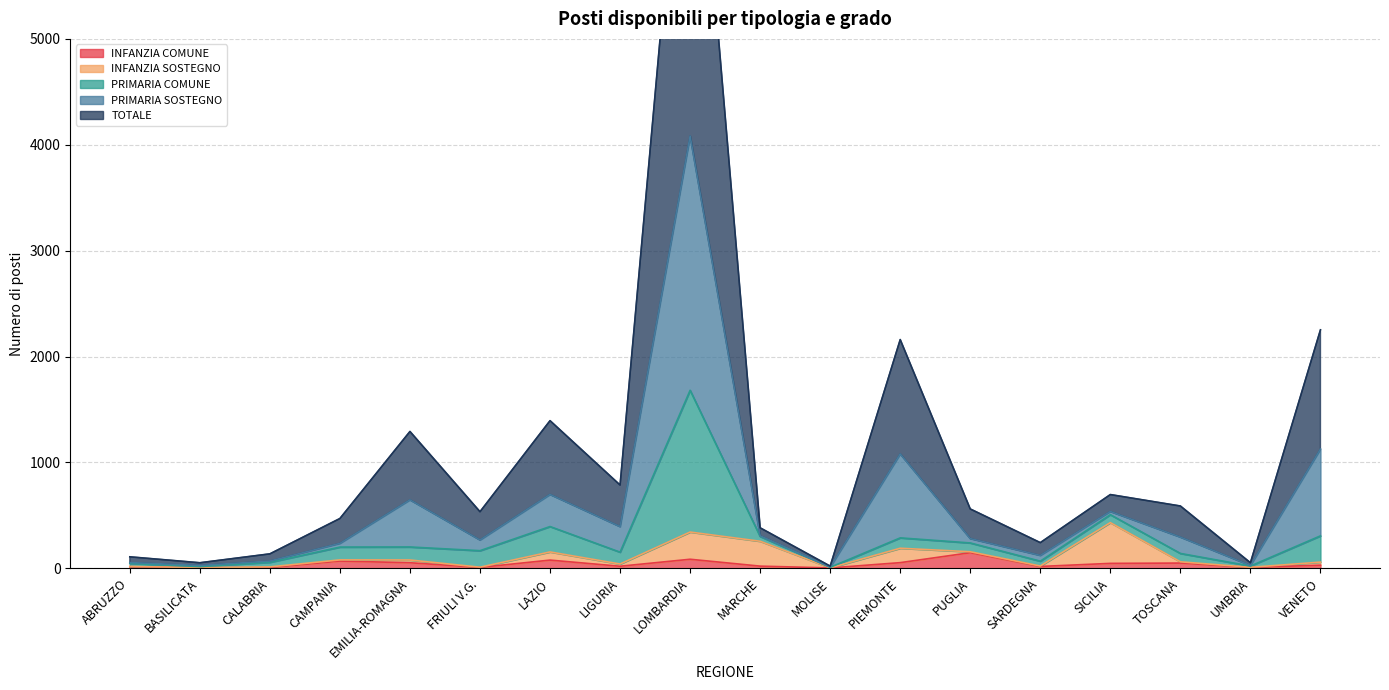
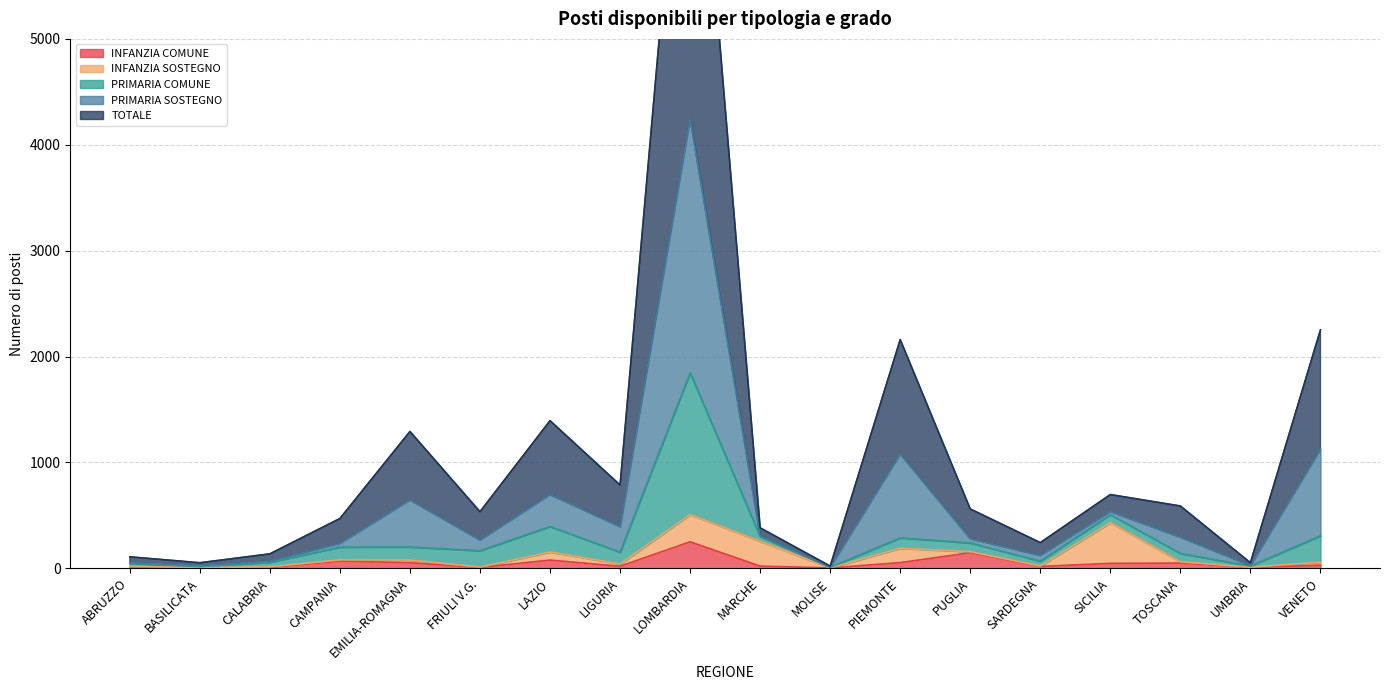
INFANZIA COMUNE, LOMBARDIA: 90 -> 250
